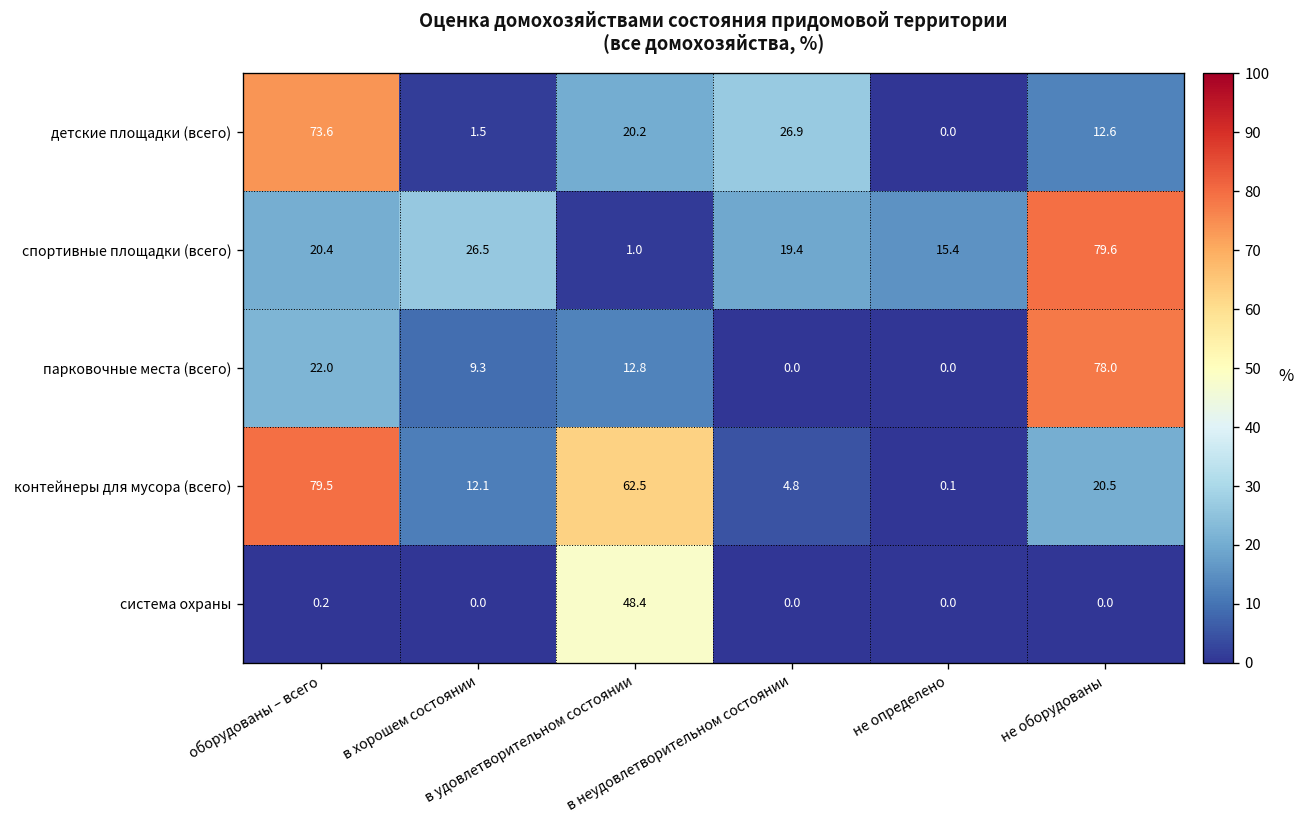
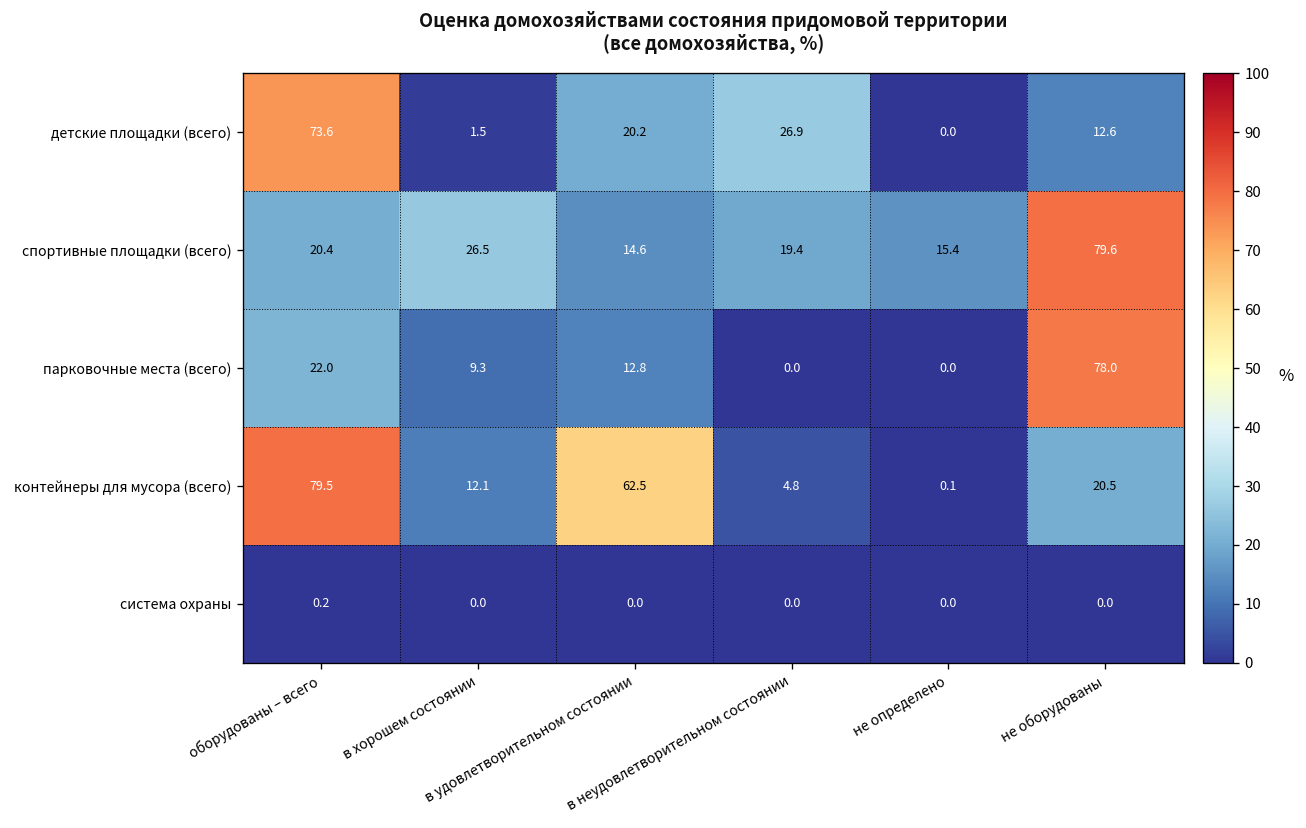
спортивные площадки (всего), в удовлетворительном состоянии: 1.0 -> 14.6
система охраны, в удовлетворительном состоянии: 48.4 -> 0.0
